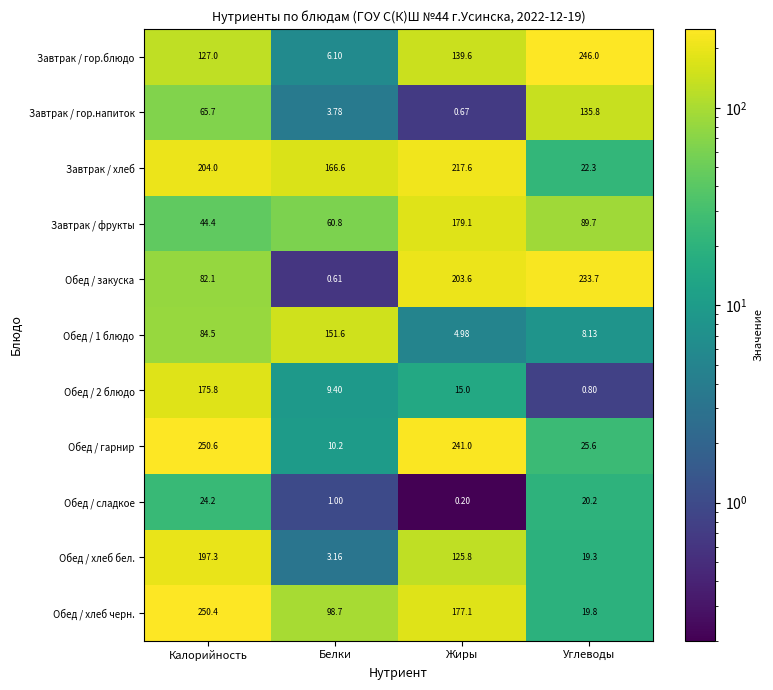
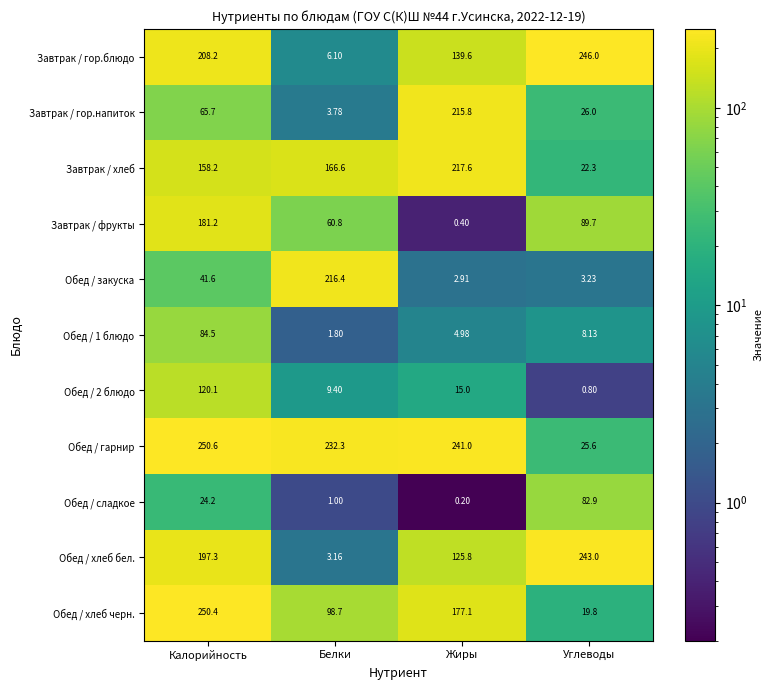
Завтрак / гор.блюдо, Калорийность: 127.0 -> 208.2
Завтрак / гор.напиток, Жиры: 0.67 -> 215.8
Завтрак / гор.напиток, Углеводы: 135.8 -> 26.0
Завтрак / хлеб, Калорийность: 204.0 -> 158.2
Завтрак / фрукты, Калорийность: 44.4 -> 181.2
Завтрак / фрукты, Жиры: 179.1 -> 0.40
Обед / закуска, Калорийность: 82.1 -> 41.6
Обед / закуска, Белки: 0.61 -> 216.4
Обед / закуска, Жиры: 203.6 -> 2.91
Обед / закуска, Углеводы: 233.7 -> 3.23
Обед / 1 блюдо, Белки: 151.6 -> 1.80
Обед / 2 блюдо, Калорийность: 175.8 -> 120.1
Обед / гарнир, Белки: 10.2 -> 232.3
Обед / сладкое, Углеводы: 20.2 -> 82.9
Обед / хлеб бел., Углеводы: 19.3 -> 243.0
